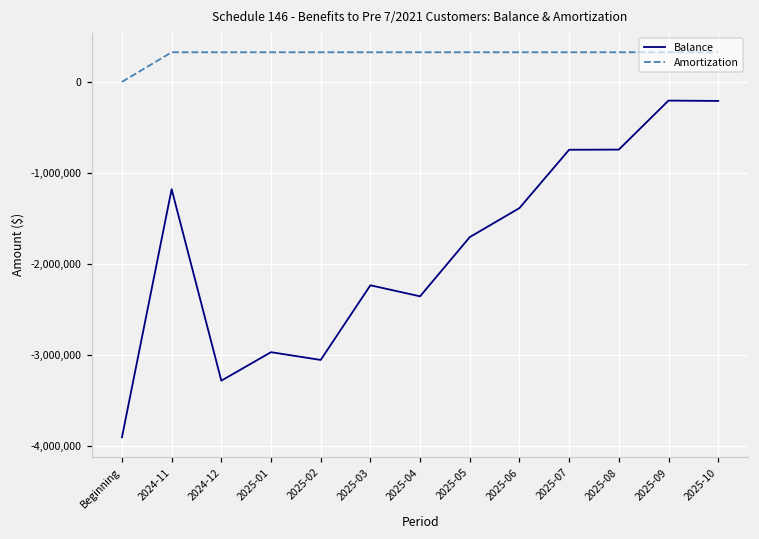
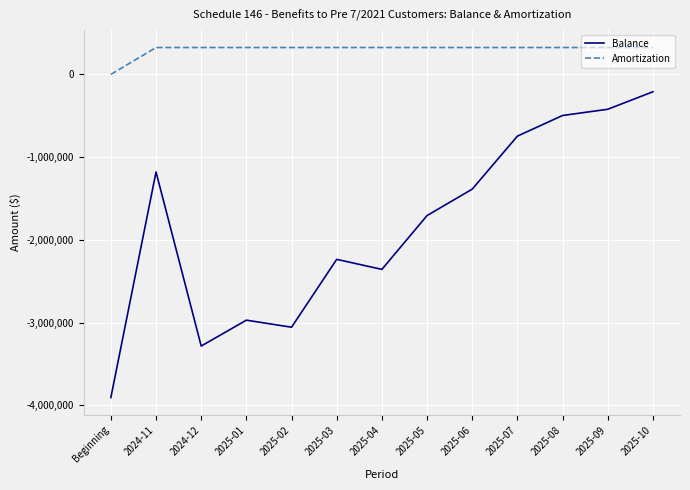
Balance, 2025-08: -700,000 -> -500,000
Balance, 2025-09: -200,000 -> -400,000
